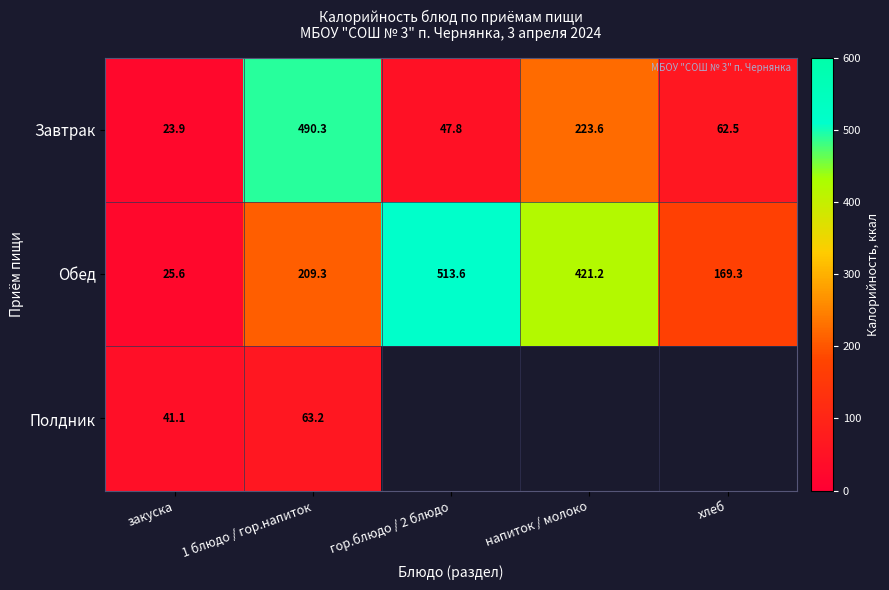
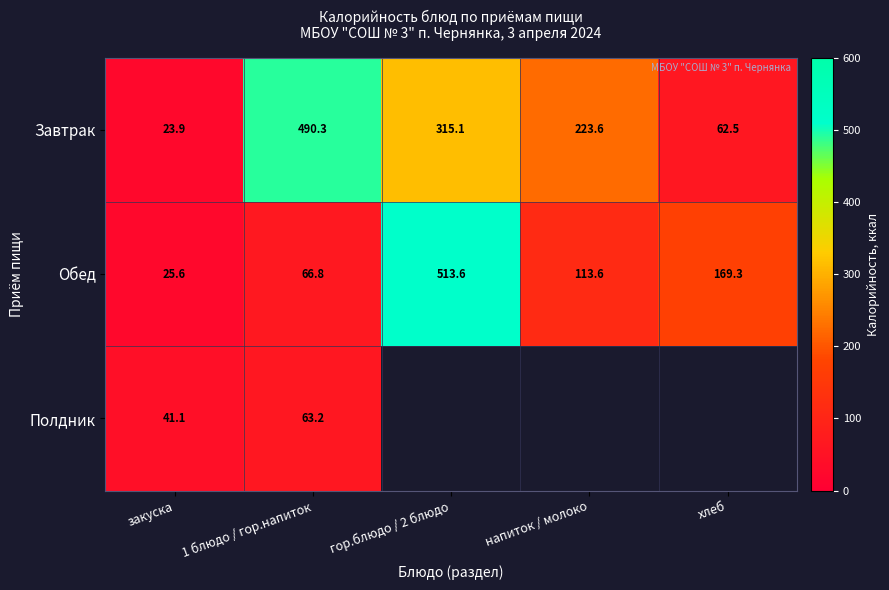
Завтрак, гор.блюдо / 2 блюдо: 47.8 -> 315.1
Обед, 1 блюдо / гор.напиток: 209.3 -> 66.8
Обед, напиток / молоко: 421.2 -> 113.6
